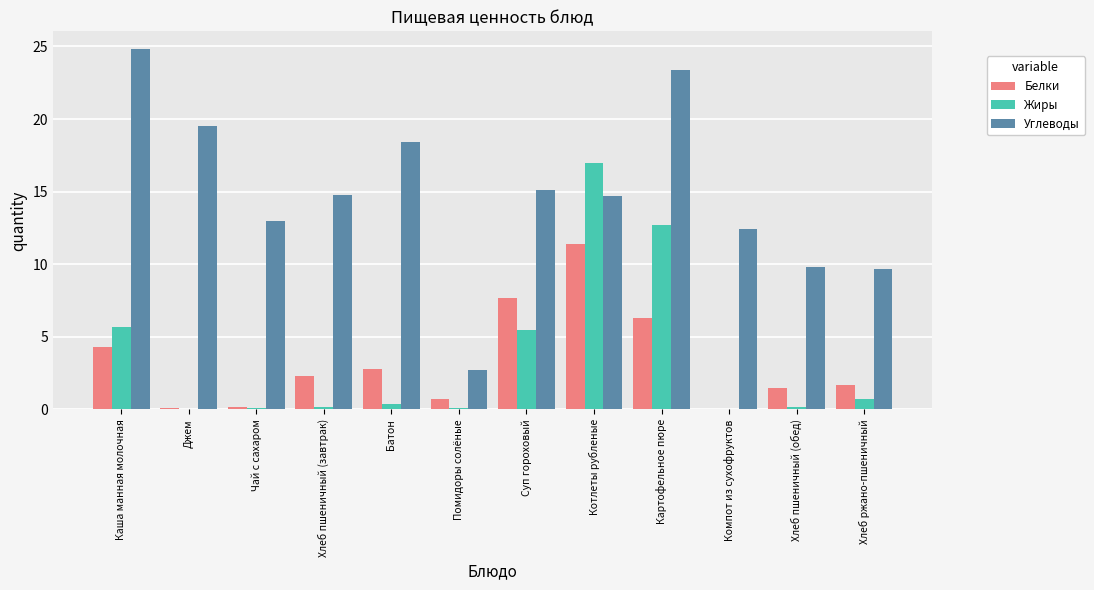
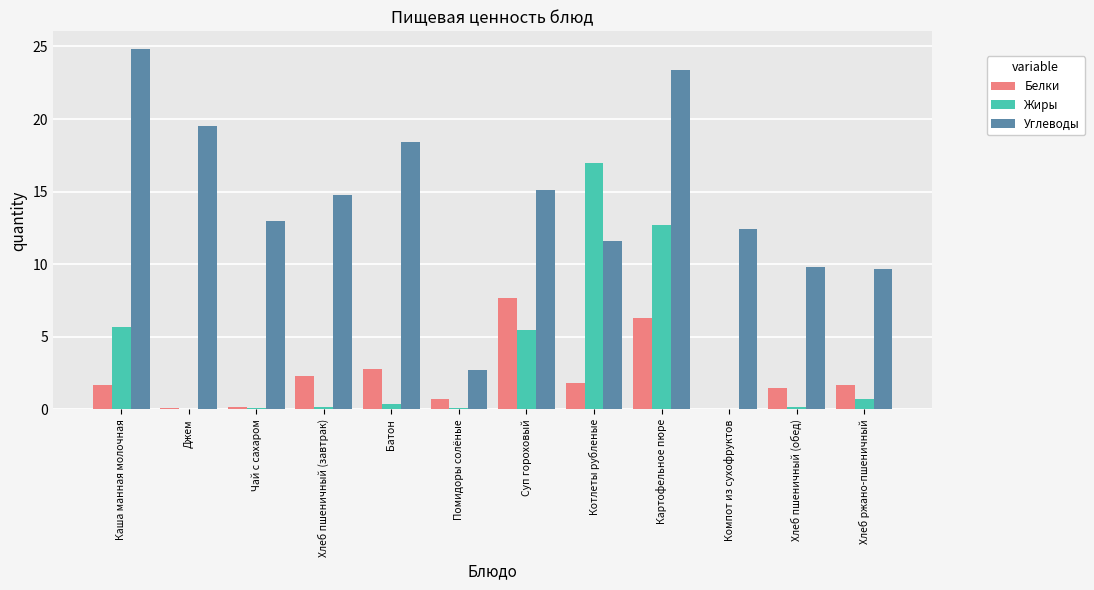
Белки, Каша манная молочная: 4.3 -> 1.7
Белки, Котлеты рубленые: 11.4 -> 1.8
Углеводы, Котлеты рубленые: 14.7 -> 11.6
